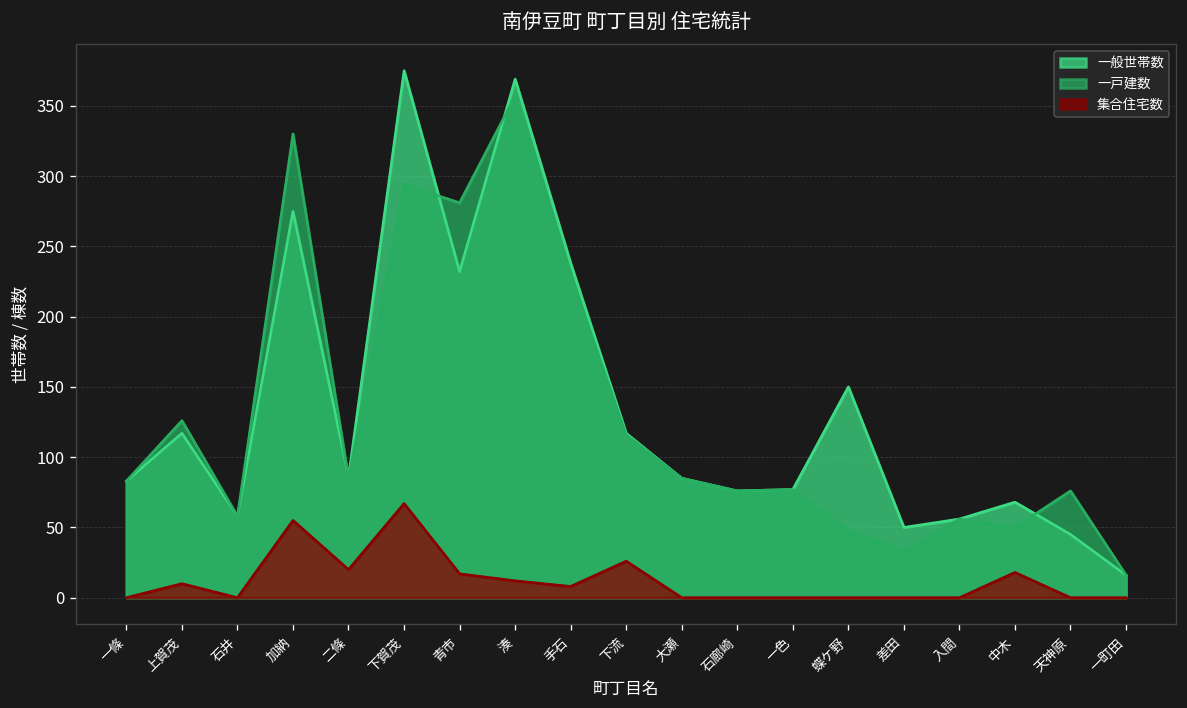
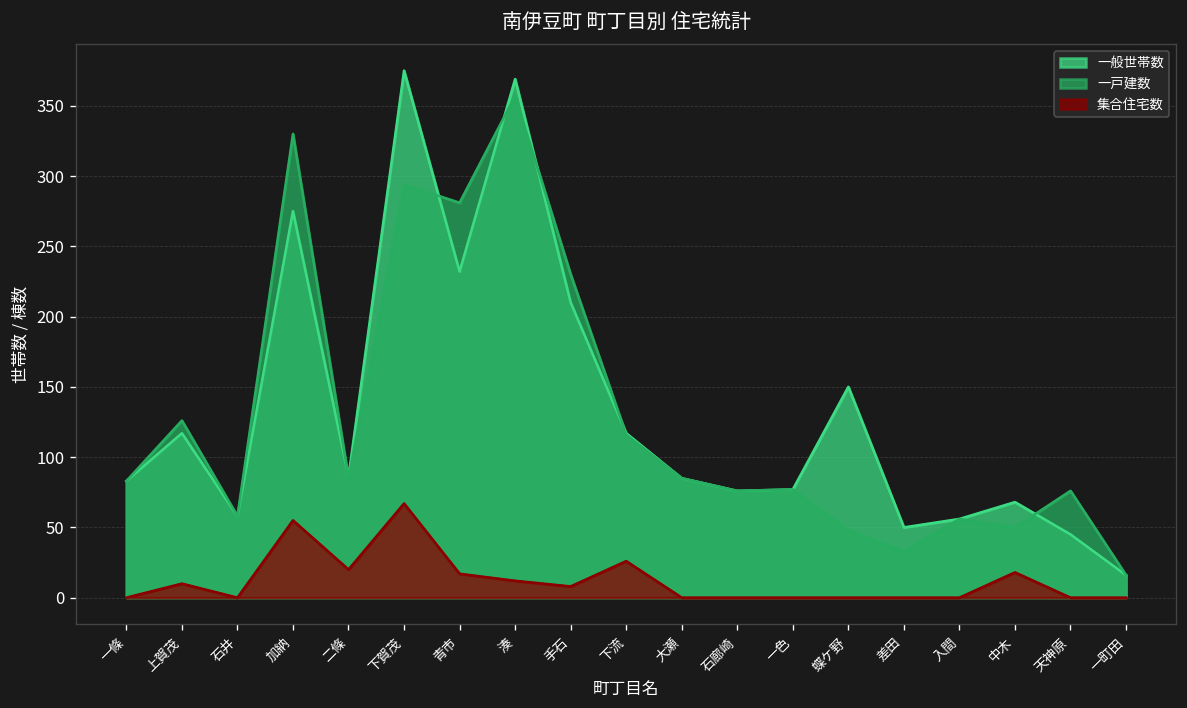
一般世帯数, 手石: 238 -> 210
